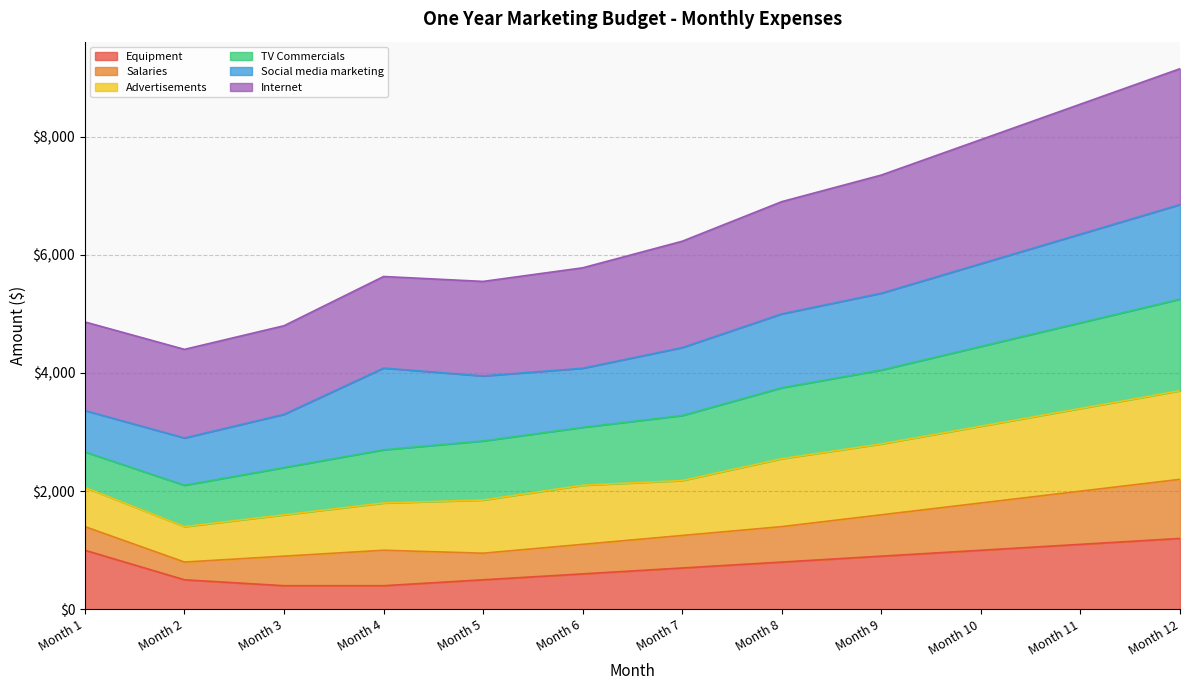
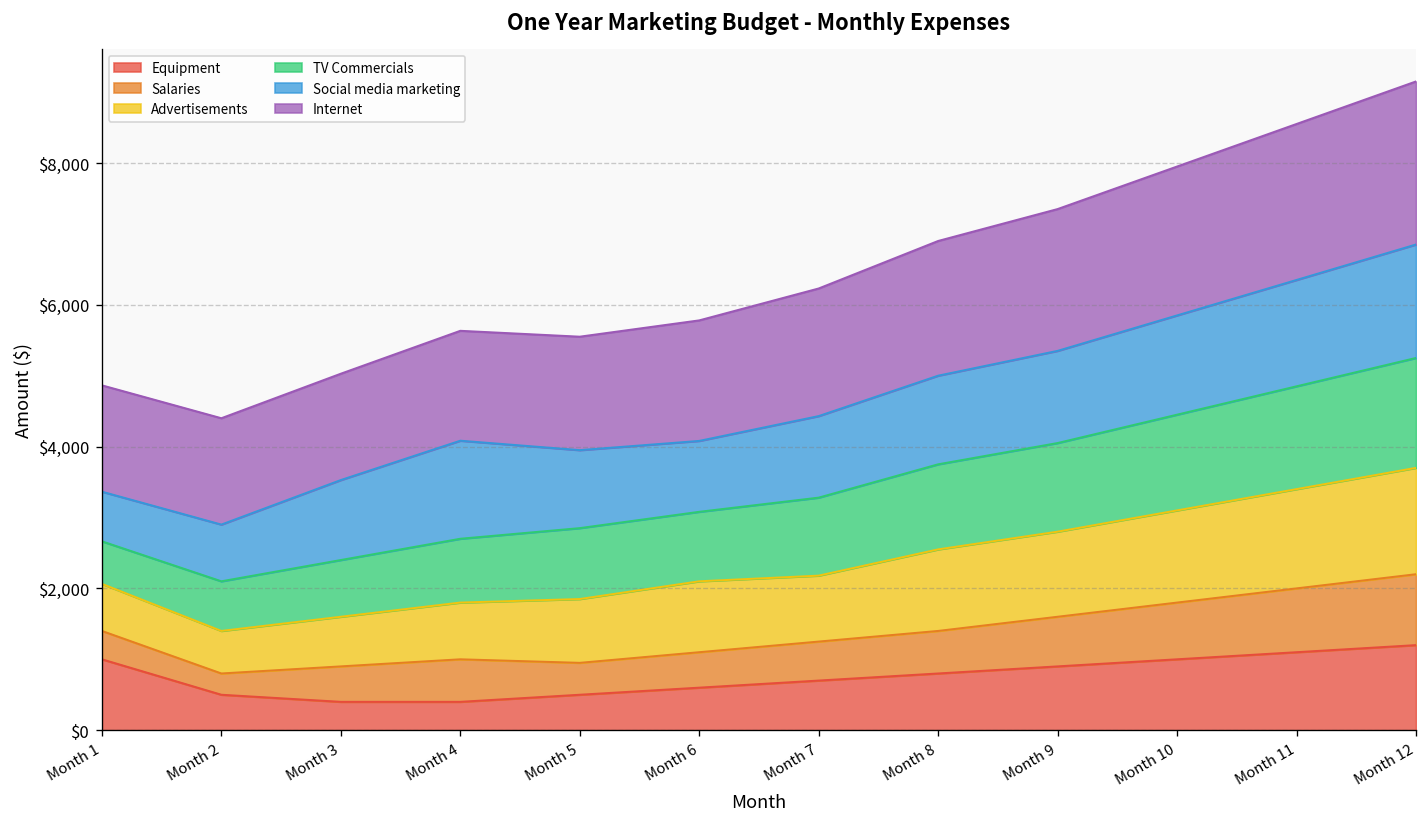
Social media marketing, Month 3: $900 -> $1,100
